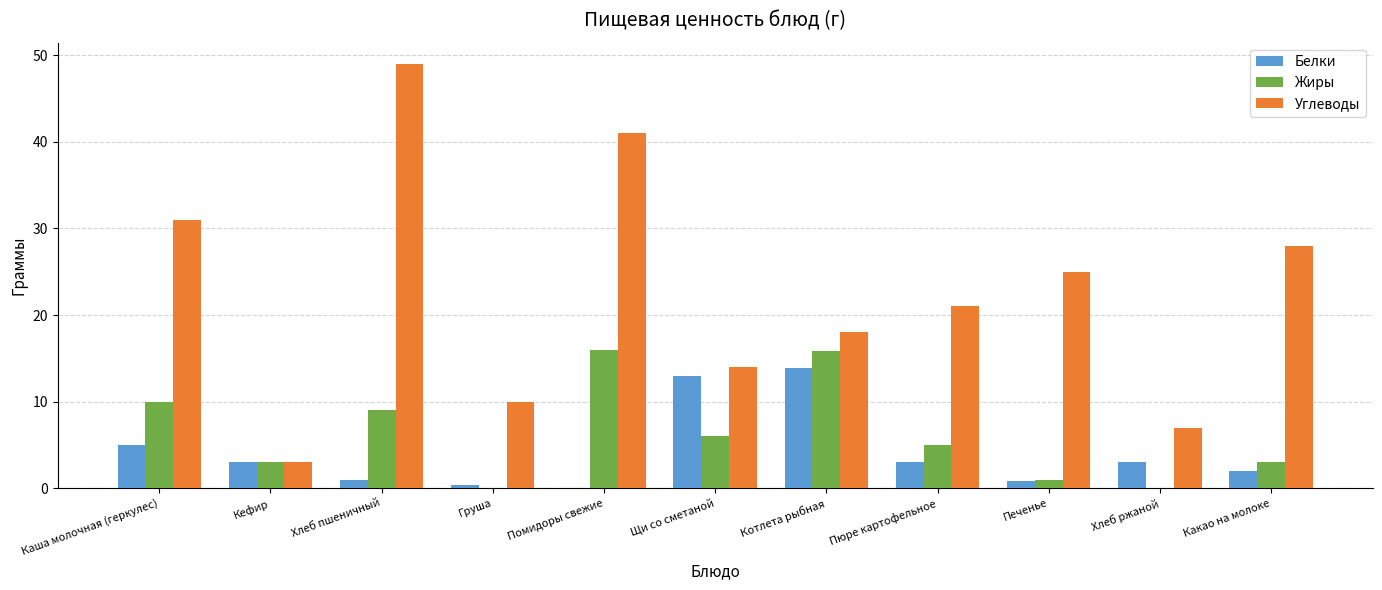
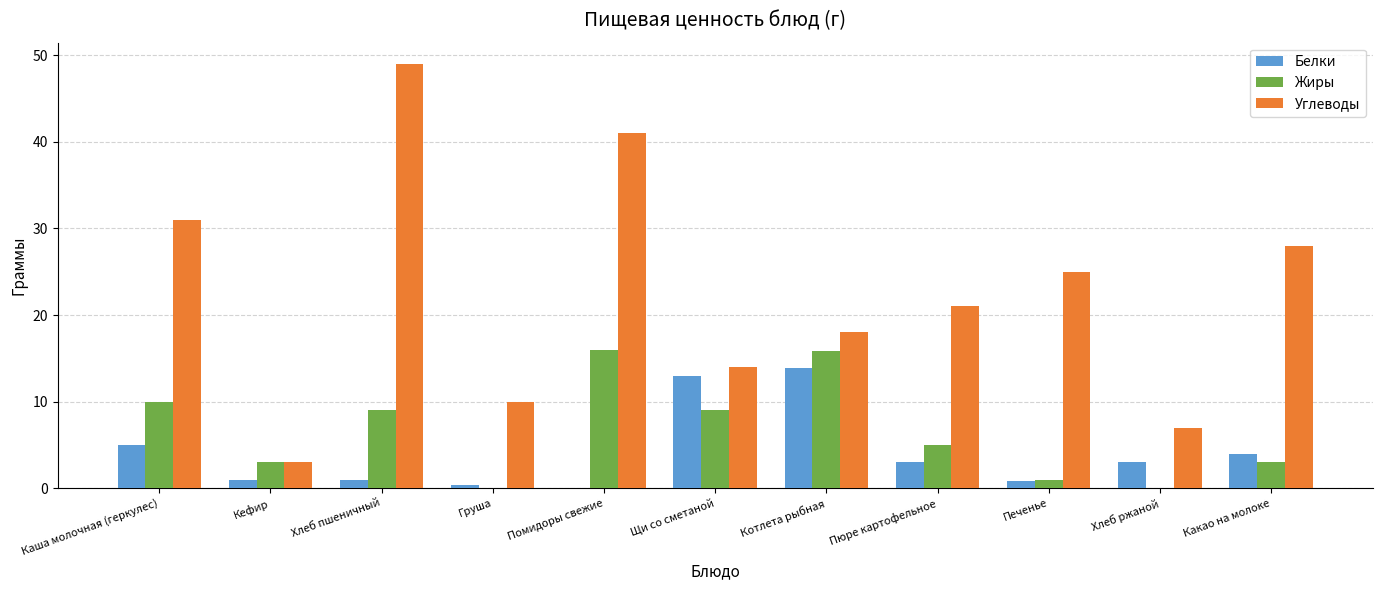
Белки, Кефир: 3 -> 1
Жиры, Щи со сметаной: 6 -> 9
Белки, Какао на молоке: 2 -> 4
